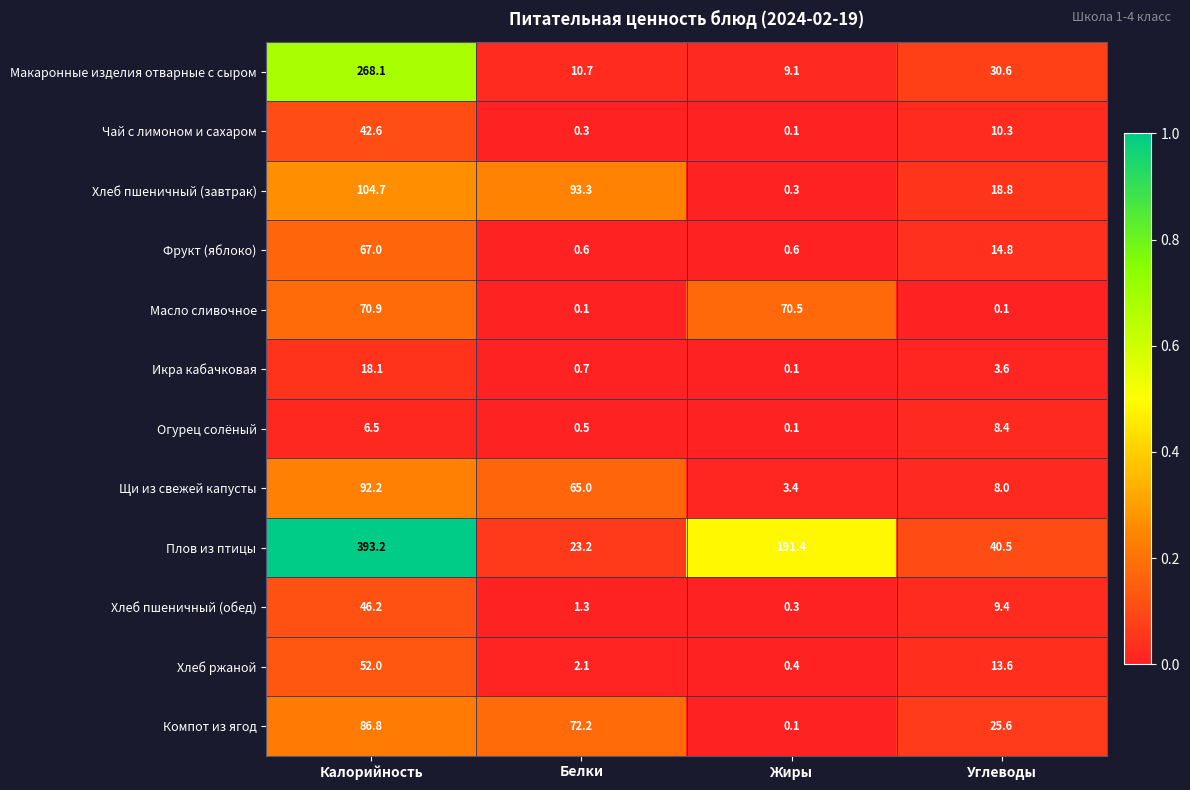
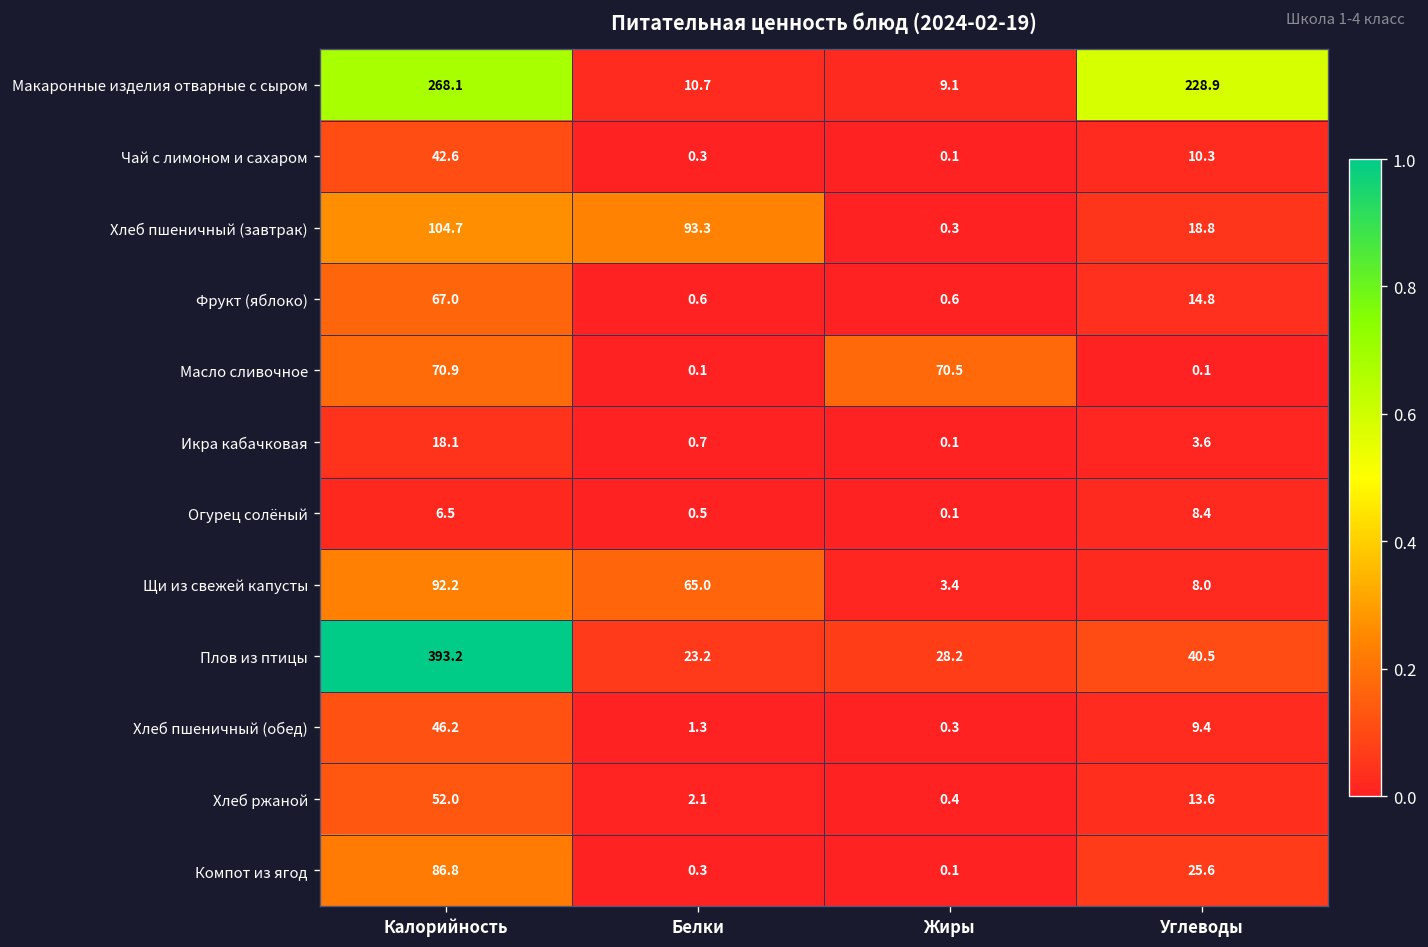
Макаронные изделия отварные с сыром, Углеводы: 30.6 -> 228.9
Плов из птицы, Жиры: 191.4 -> 28.2
Компот из ягод, Белки: 72.2 -> 0.3
